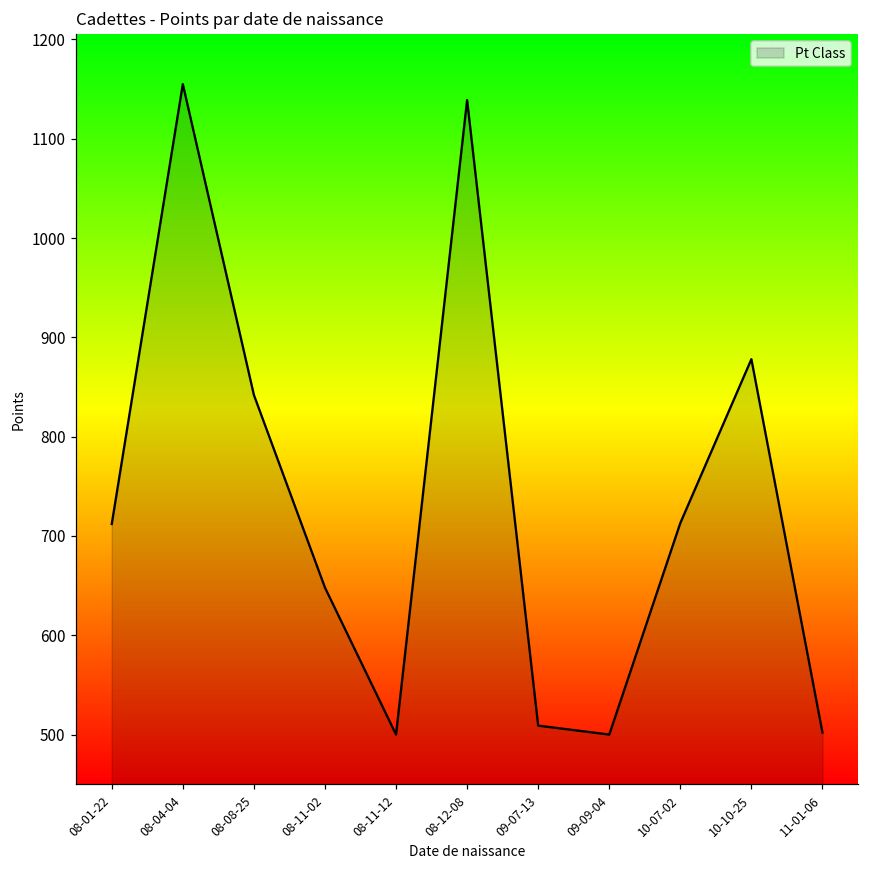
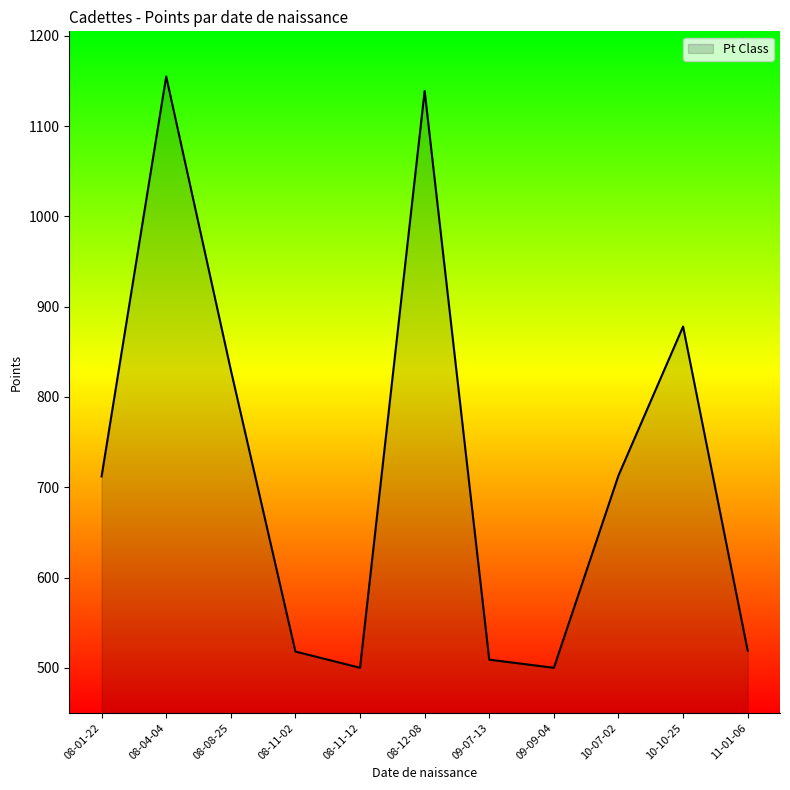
08-08-25: 840 -> 830
08-11-02: 650 -> 520
11-01-06: 500 -> 520
